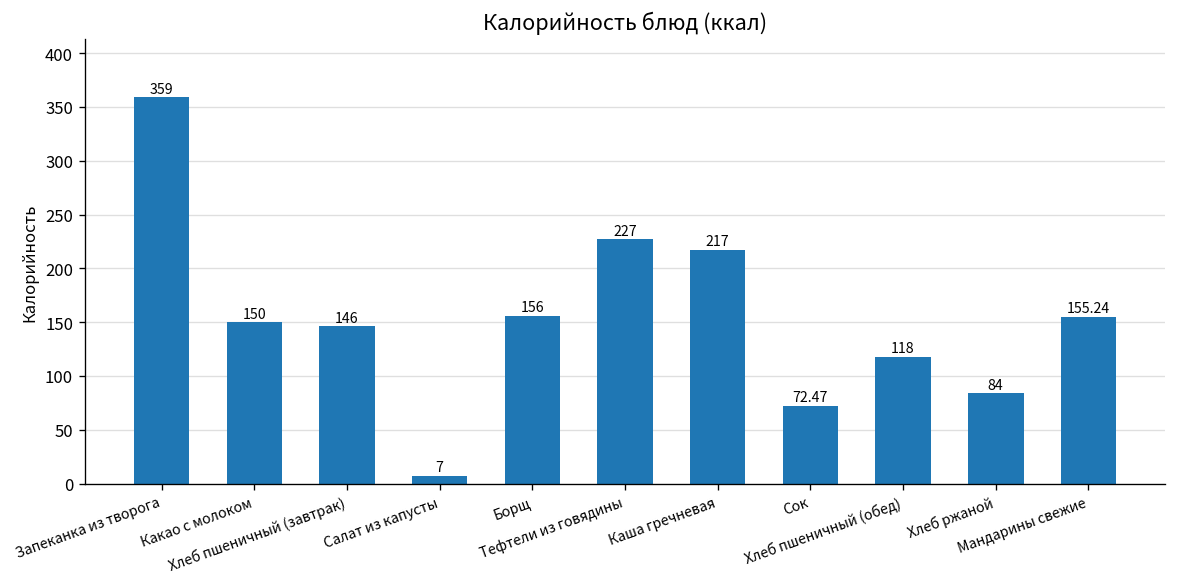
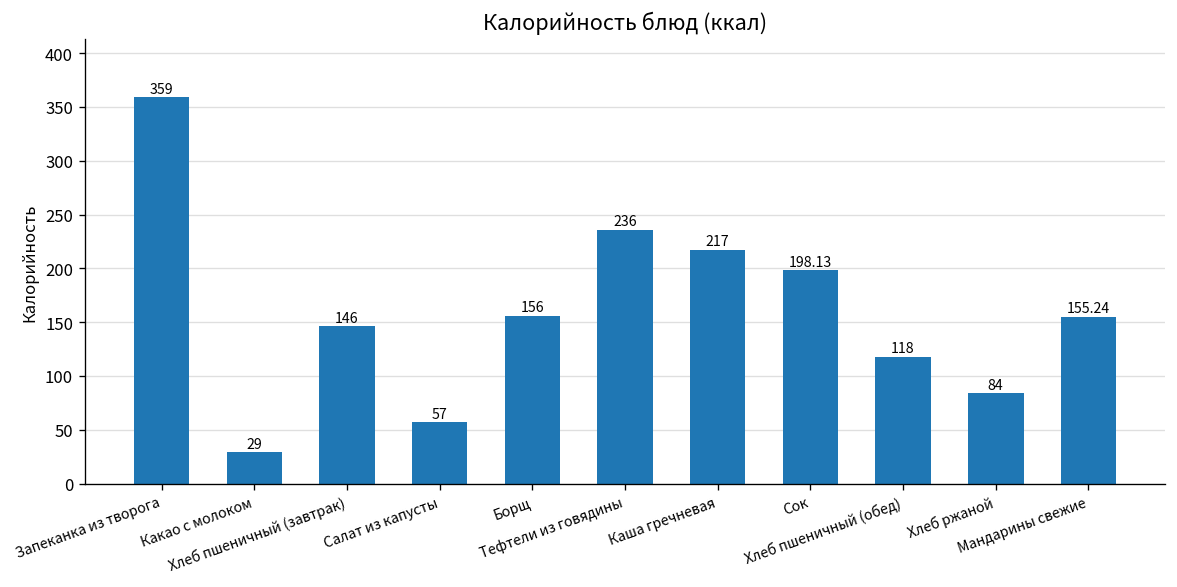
Какао с молоком: 150 -> 29
Салат из капусты: 7 -> 57
Тефтели из говядины: 227 -> 236
Сок: 72.47 -> 198.13
